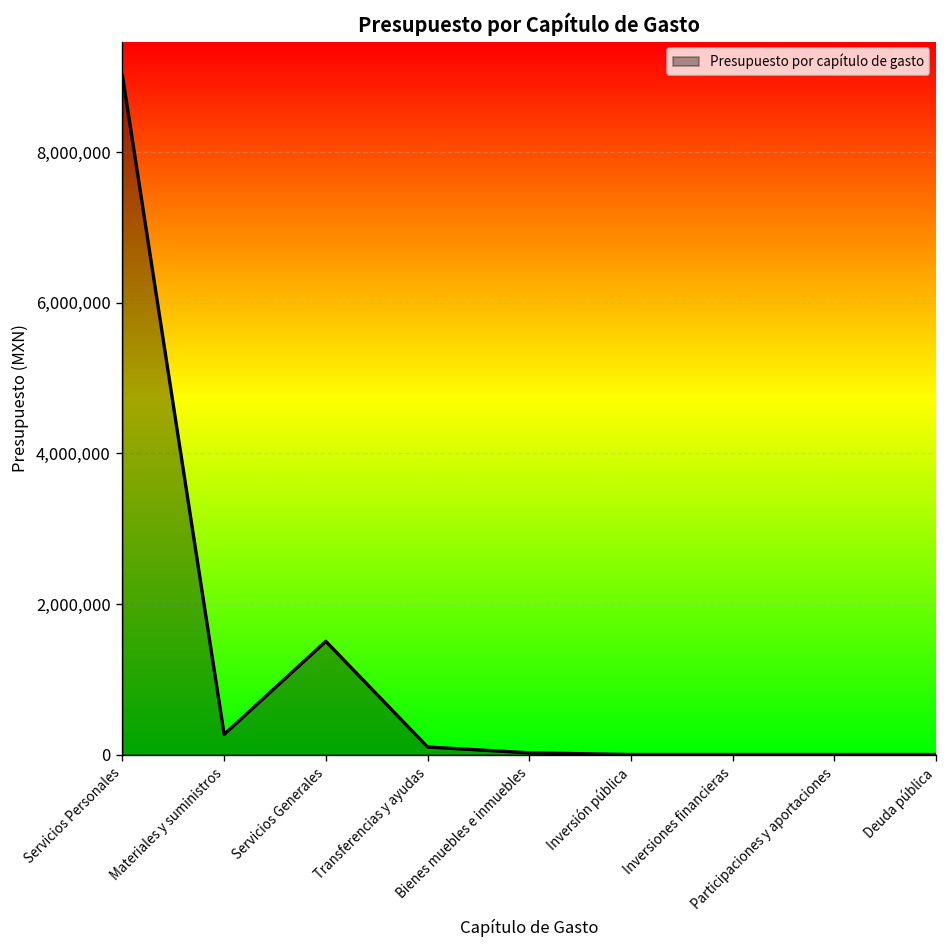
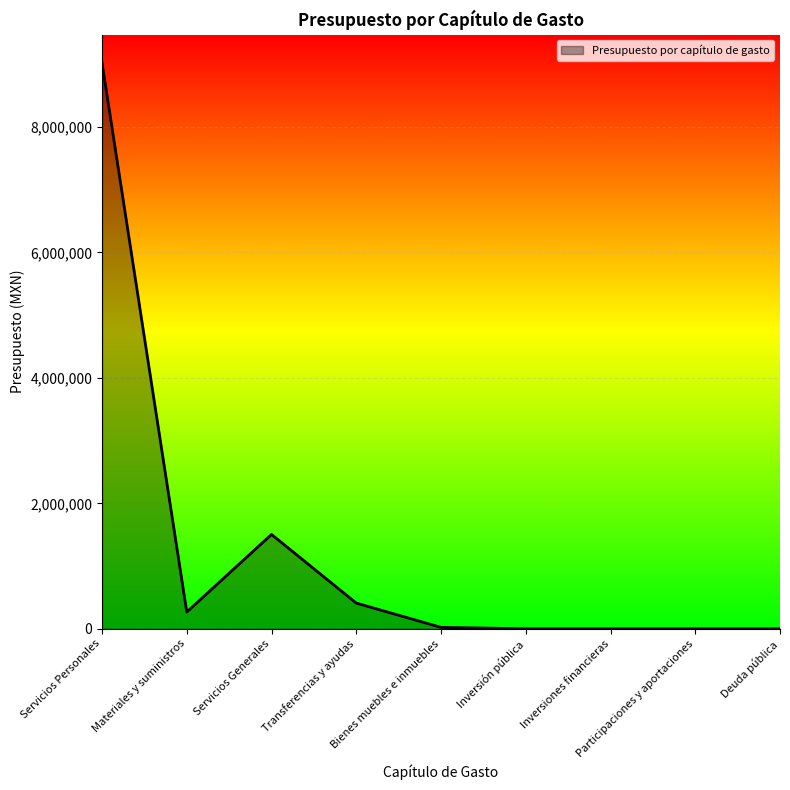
Transferencias y ayudas: 100,000 -> 400,000
